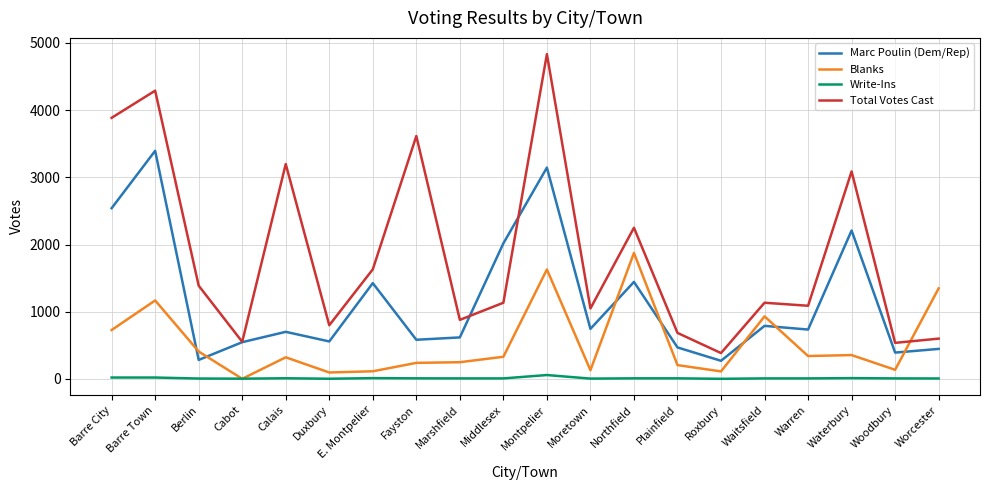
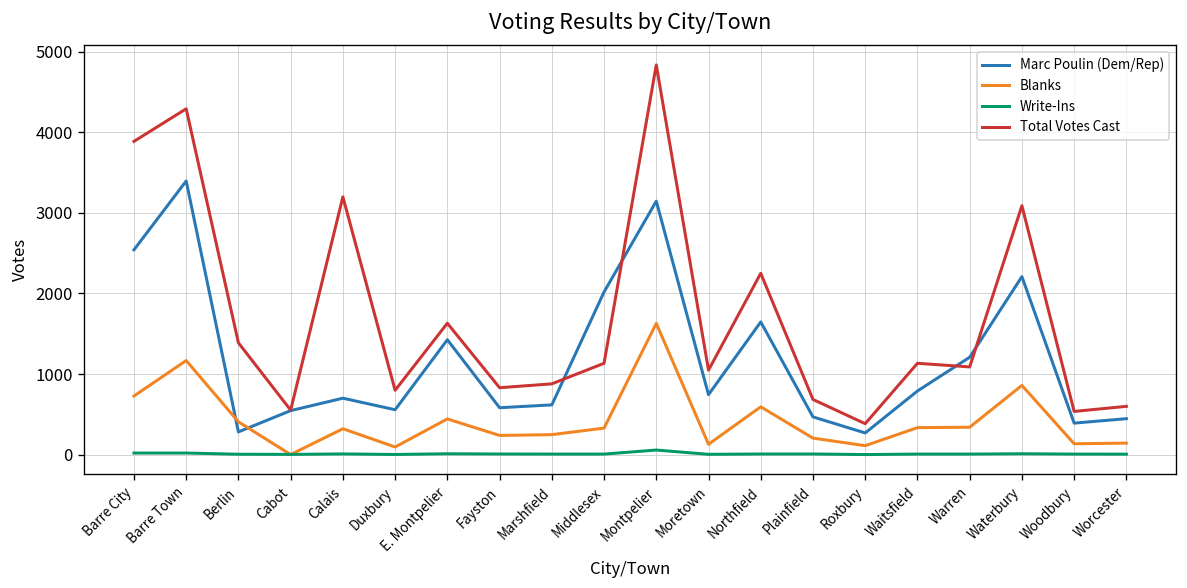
Blanks, E. Montpelier: 100 -> 400
Total Votes Cast, Fayston: 3600 -> 800
Marc Poulin (Dem/Rep), Northfield: 1400 -> 1600
Blanks, Northfield: 1900 -> 600
Blanks, Waitsfield: 900 -> 300
Marc Poulin (Dem/Rep), Warren: 700 -> 1200
Blanks, Waterbury: 400 -> 900
Blanks, Worcester: 1300 -> 100
